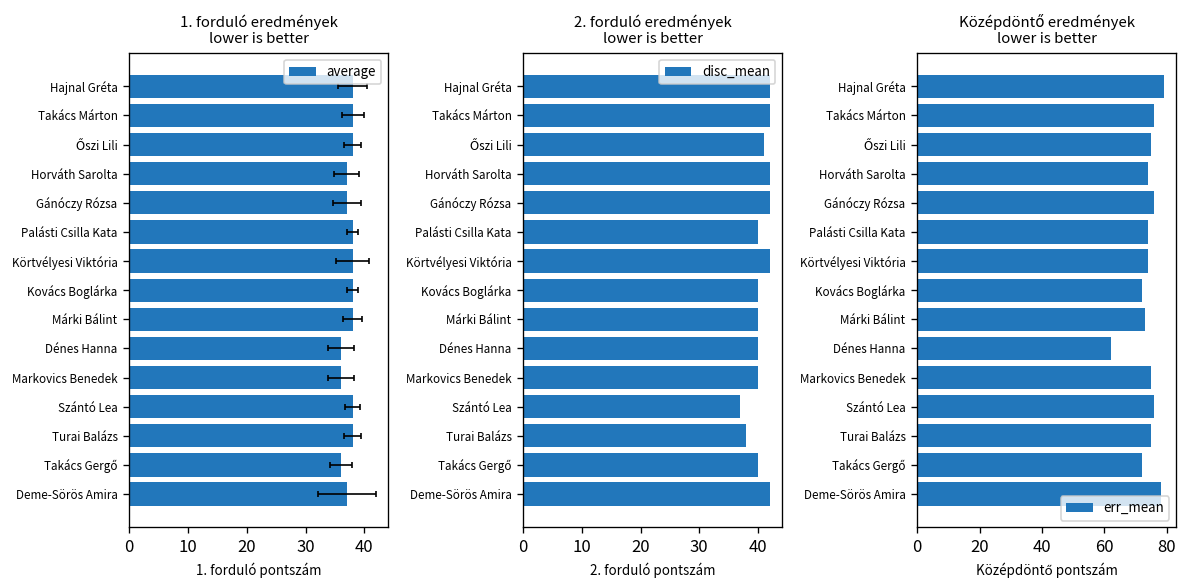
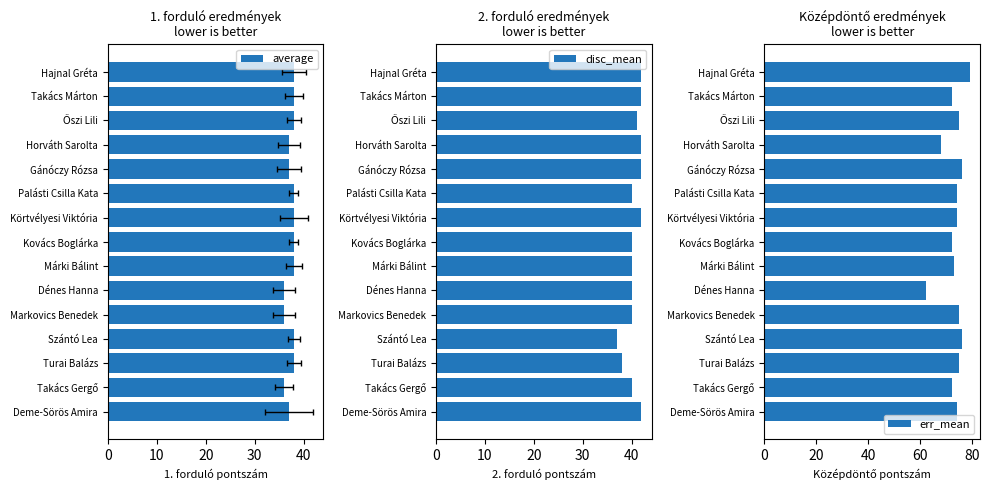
Középdöntő eredmények lower is better, Takács Márton: 76 -> 72
Középdöntő eredmények lower is better, Horváth Sarolta: 74 -> 68
Középdöntő eredmények lower is better, Deme-Sörös Amira: 78 -> 74
